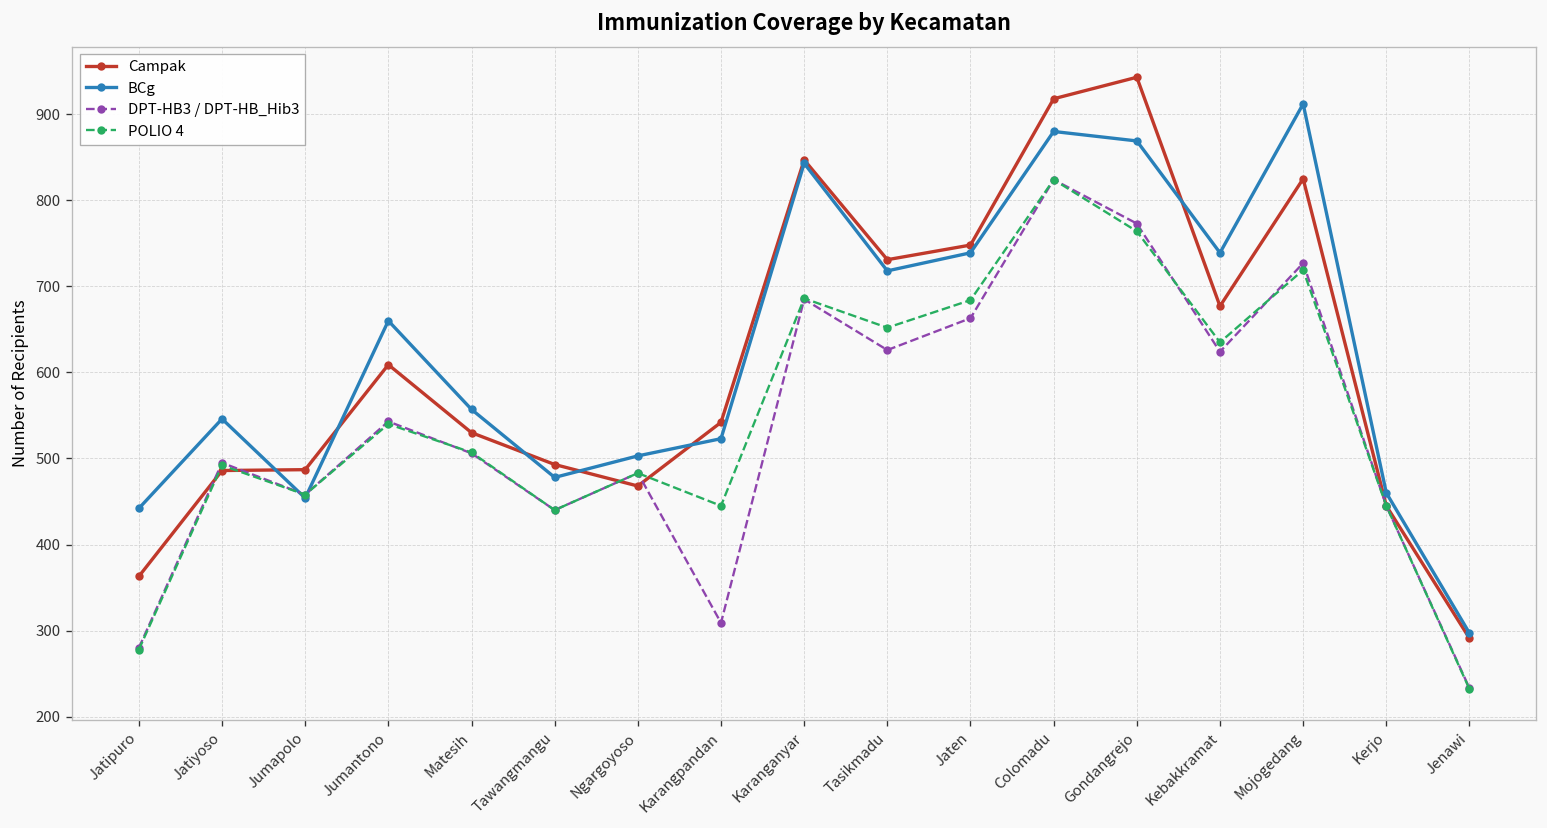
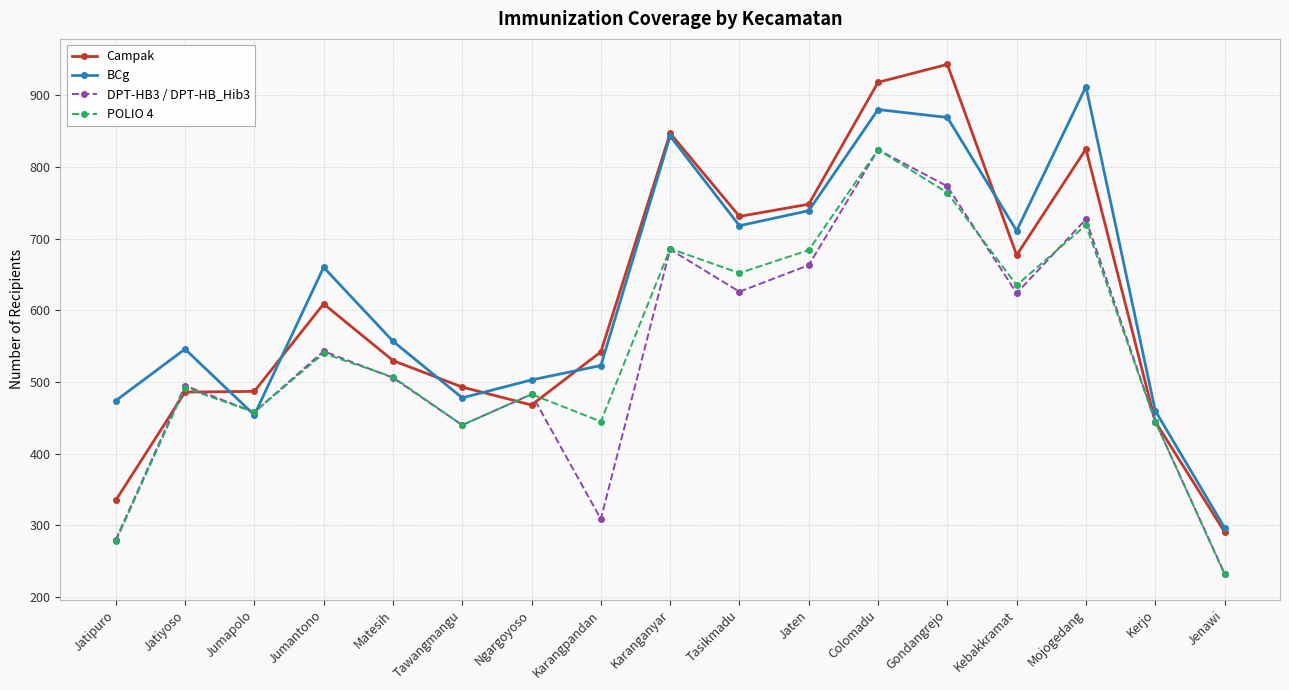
Campak, Jatipuro: 360 -> 340
BCg, Jatipuro: 440 -> 470
BCg, Kebakkramat: 740 -> 710
